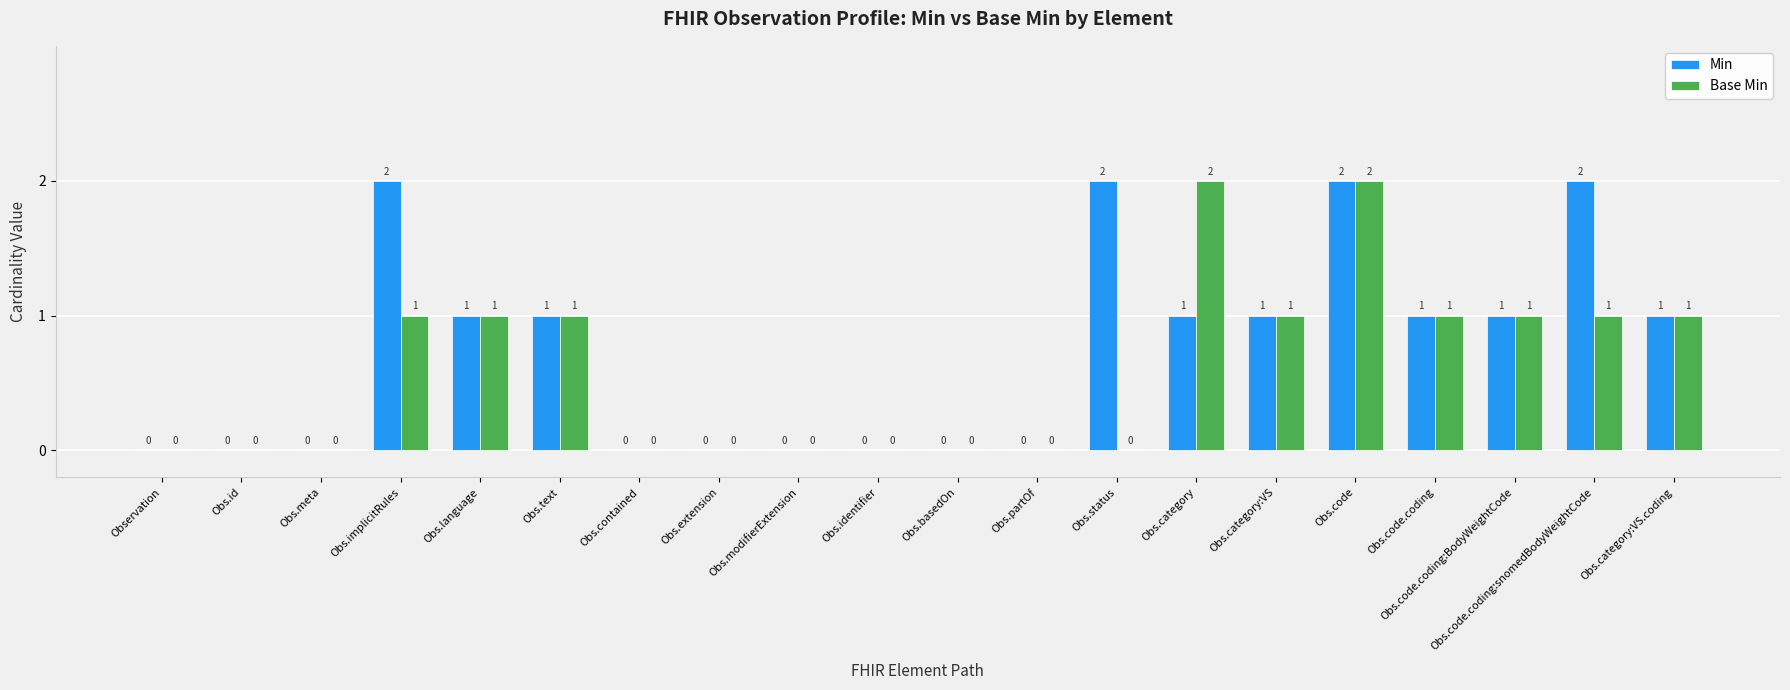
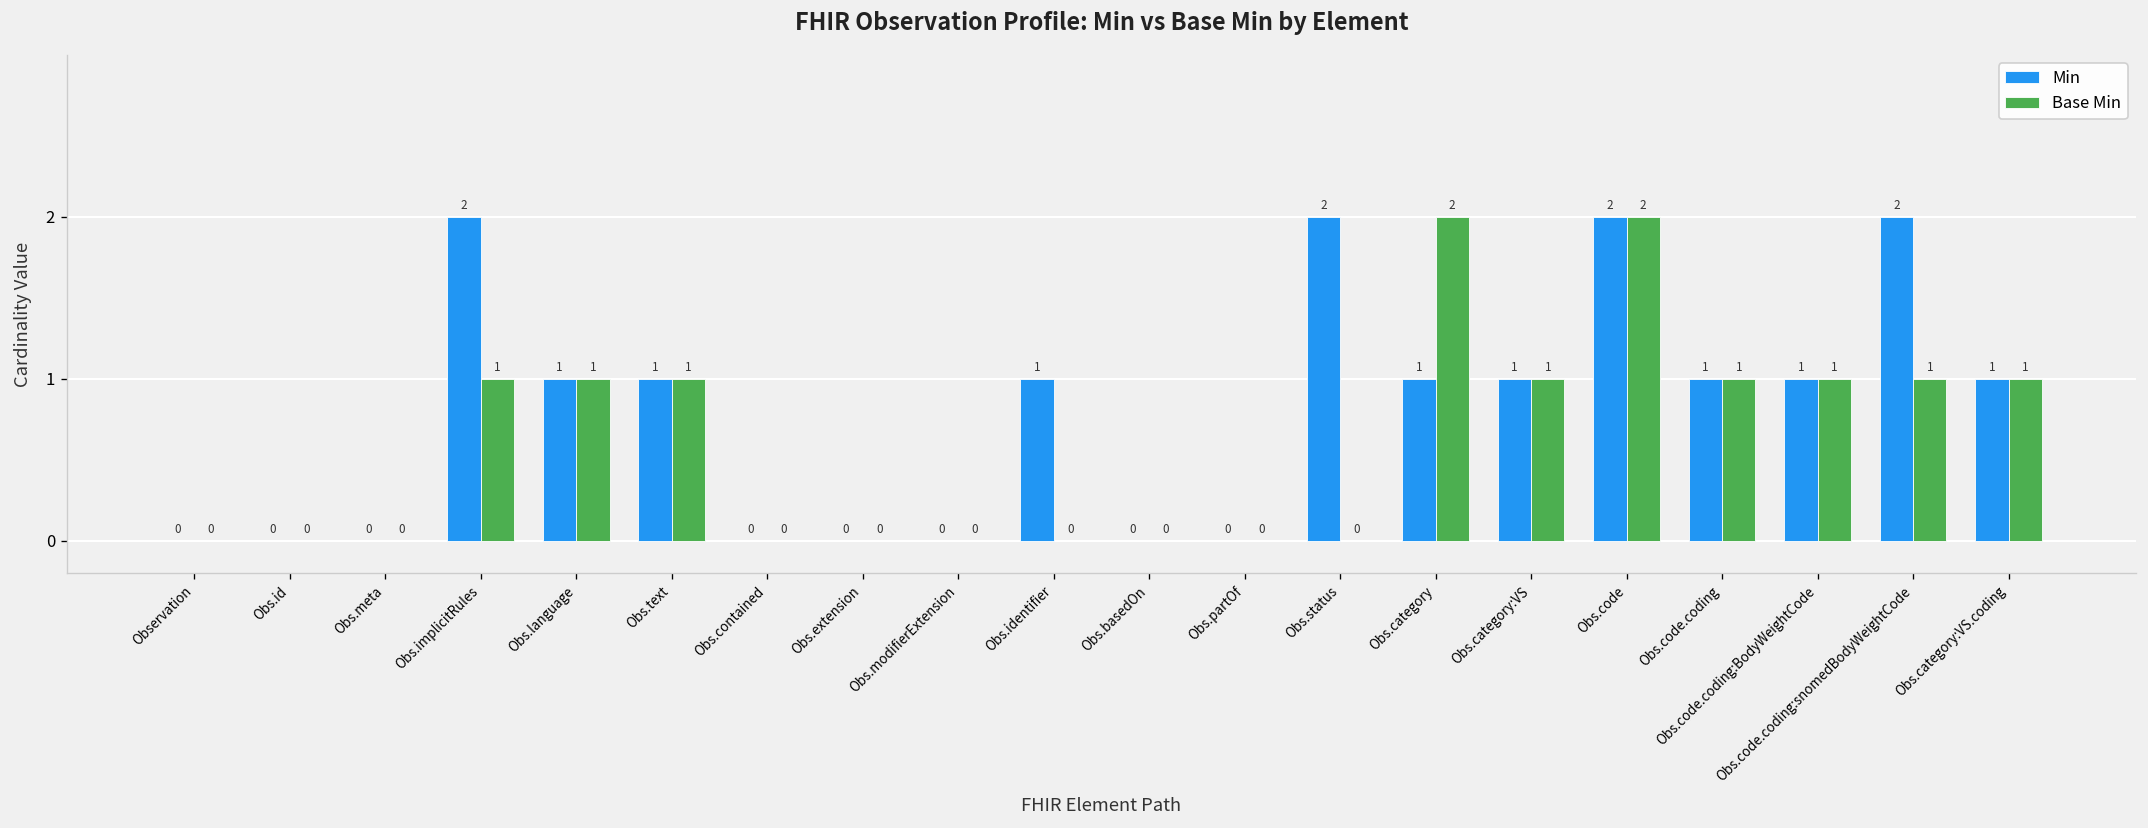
Min, Obs.identifier: 0 -> 1
